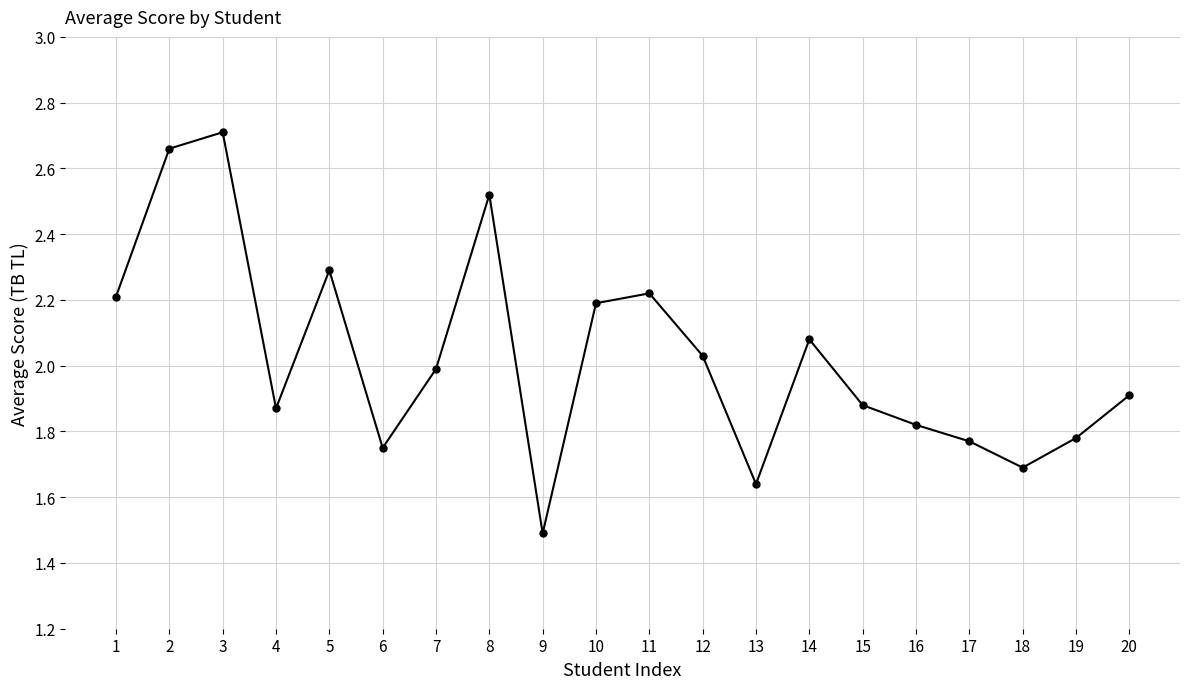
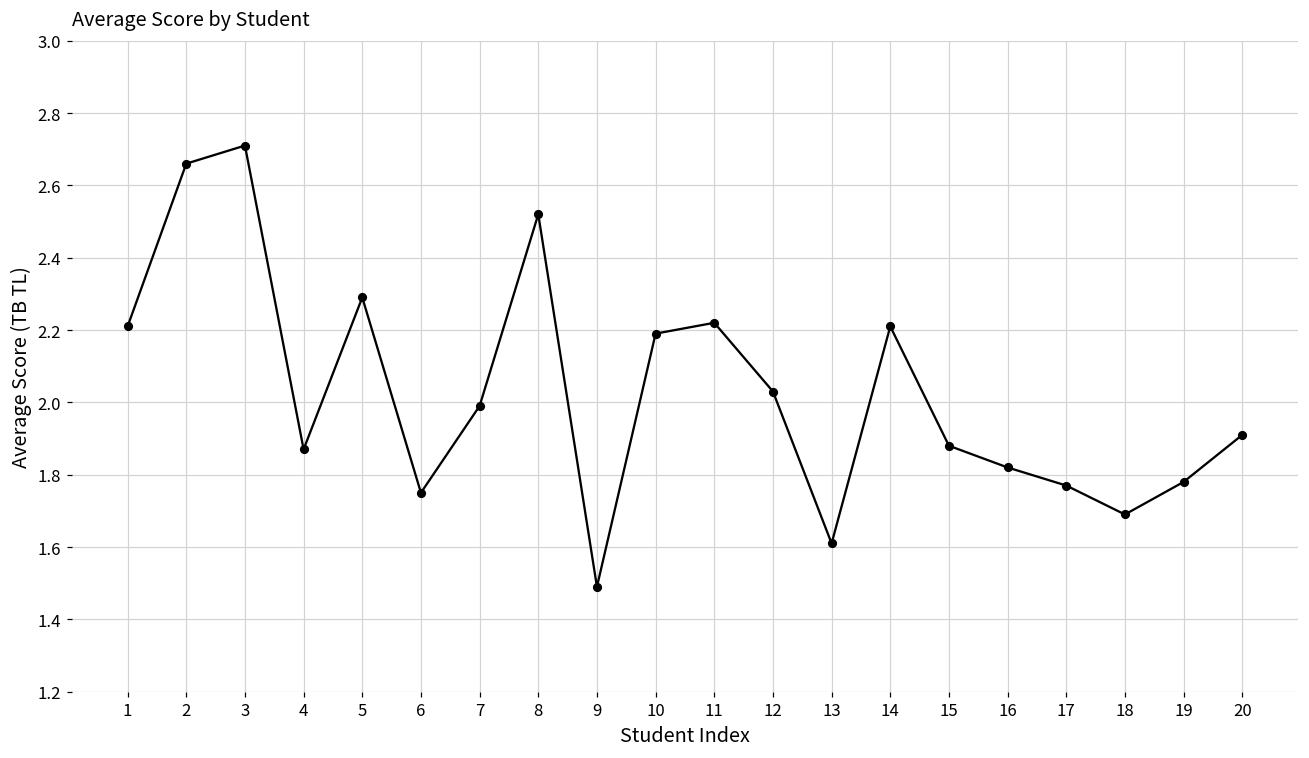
13: 1.64 -> 1.61
14: 2.08 -> 2.21
